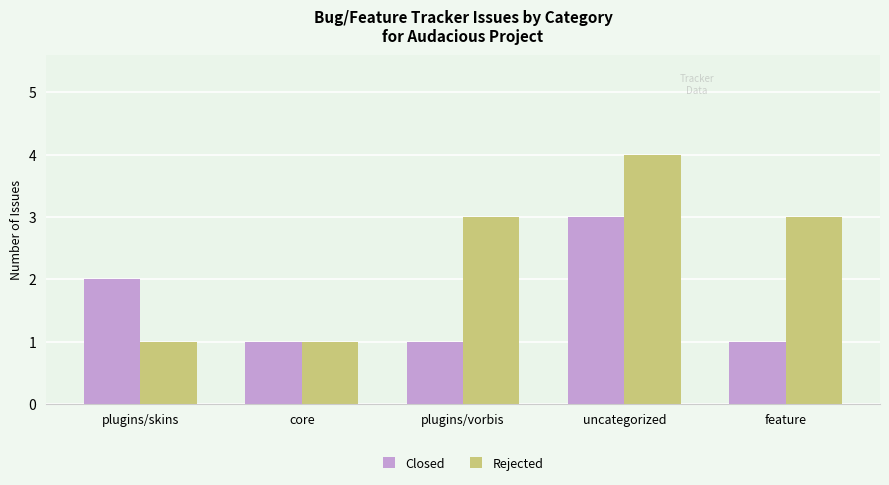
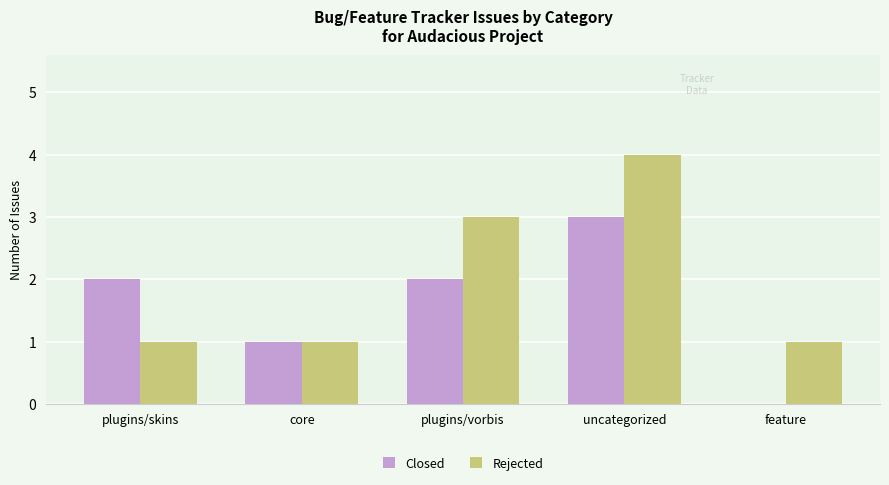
Closed, plugins/vorbis: 1 -> 2
Closed, feature: 1 -> 0
Rejected, feature: 3 -> 1
